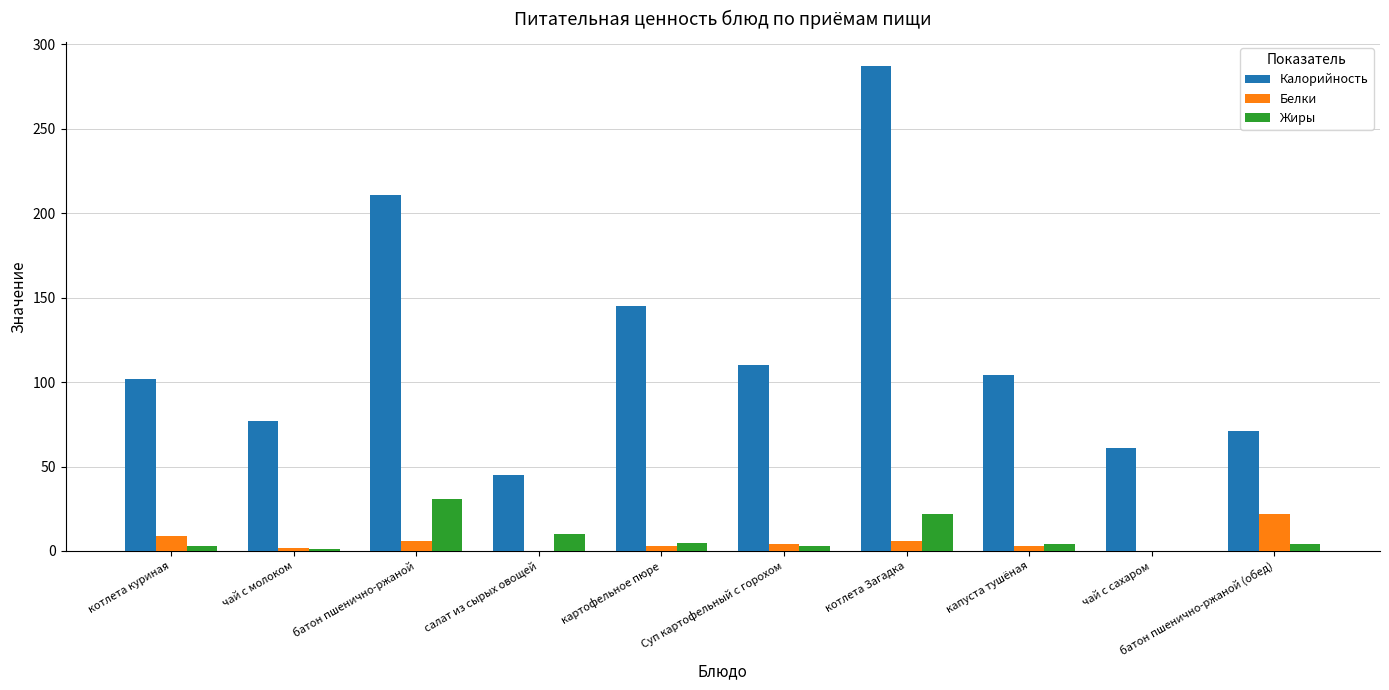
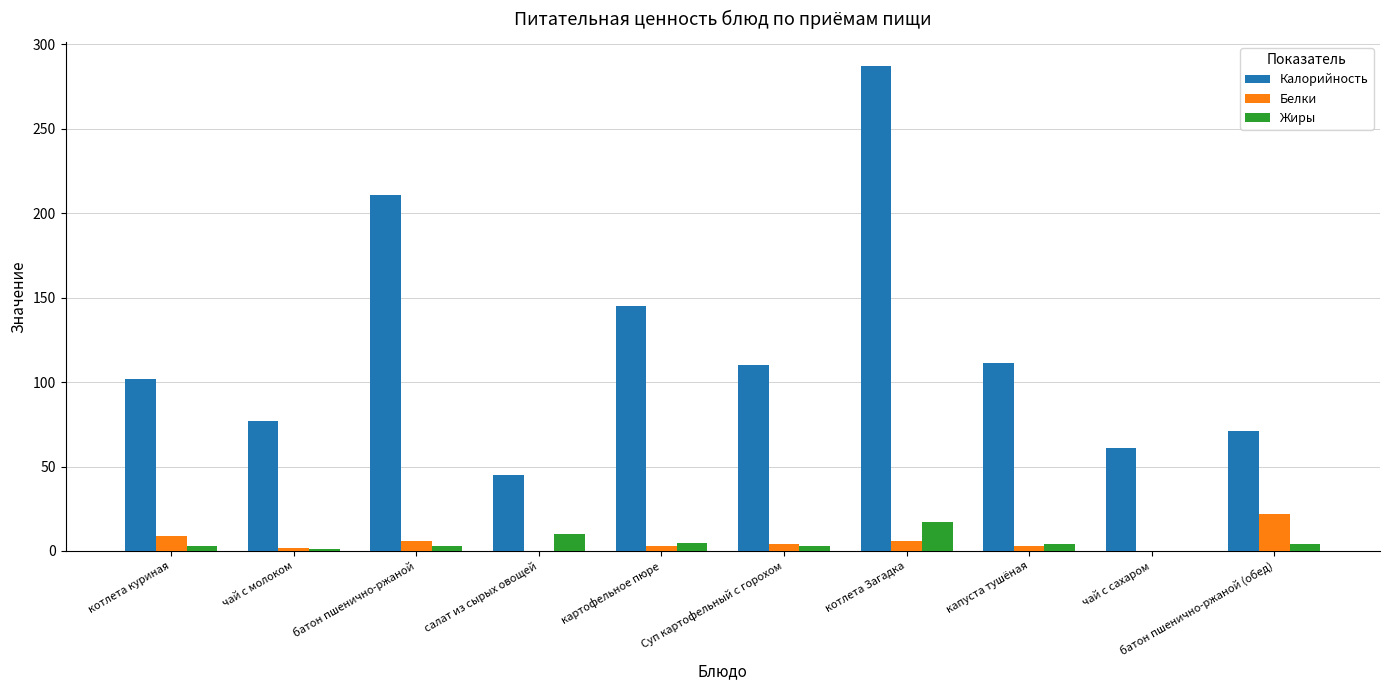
Жиры, батон пшенично-ржаной: 31 -> 3
Жиры, котлета Загадка: 22 -> 17
Калорийность, капуста тушёная: 104 -> 111
